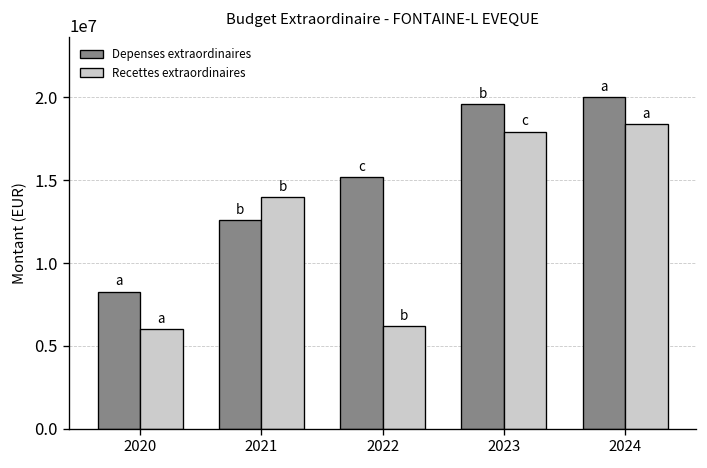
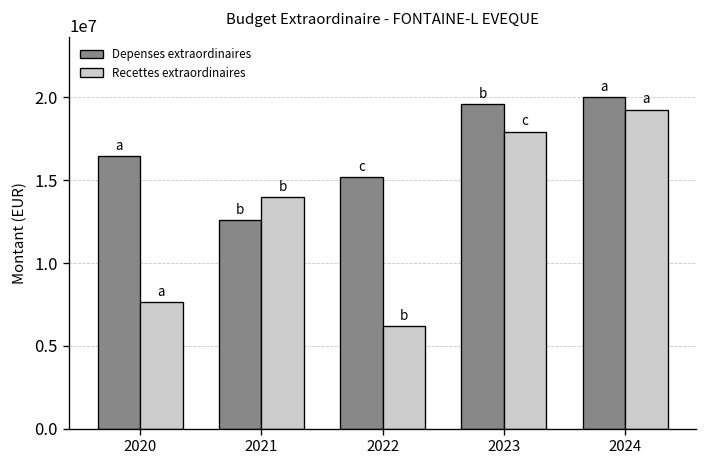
Depenses extraordinaires, 2020: 8300000 -> 16500000
Recettes extraordinaires, 2020: 6000000 -> 7600000
Recettes extraordinaires, 2024: 18400000 -> 19300000
